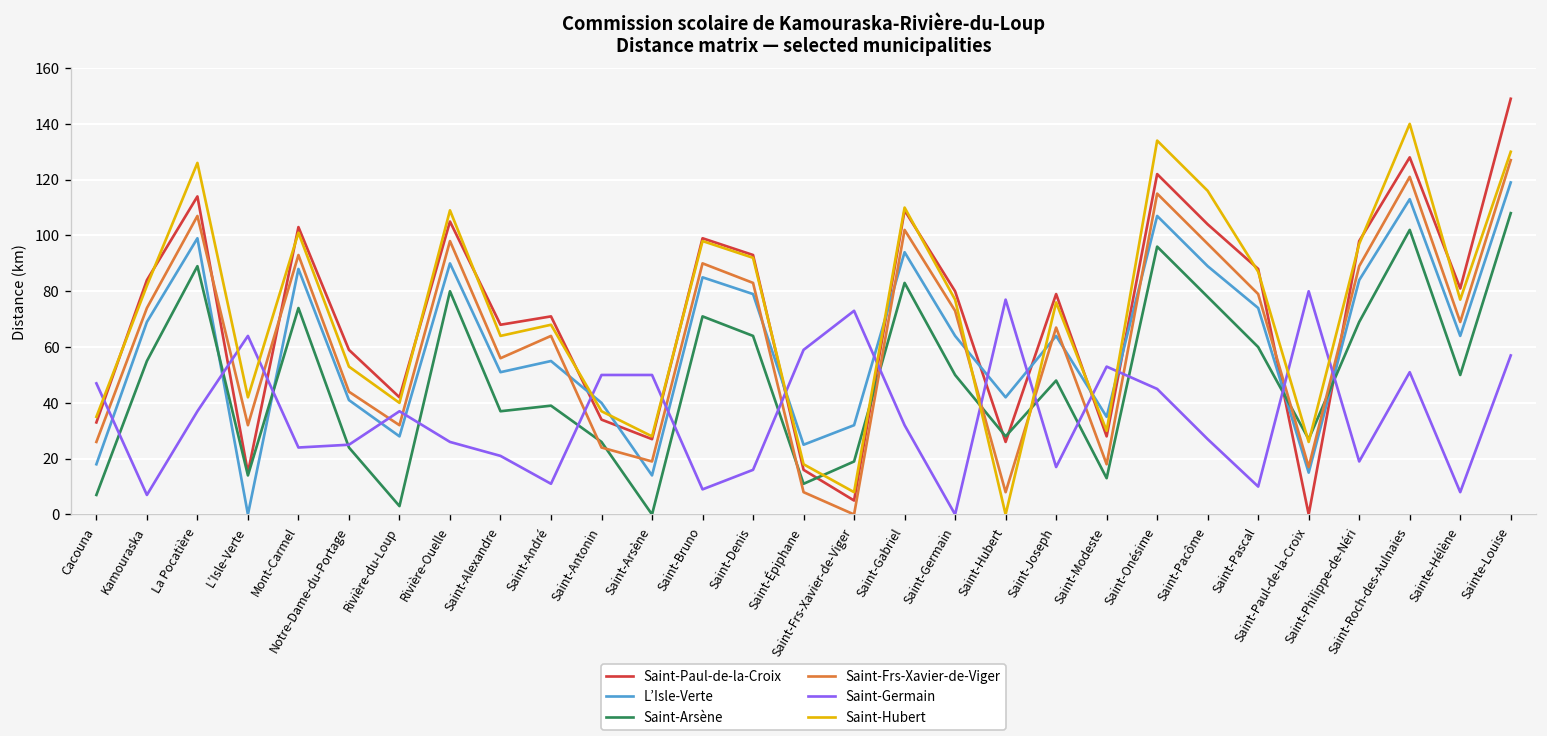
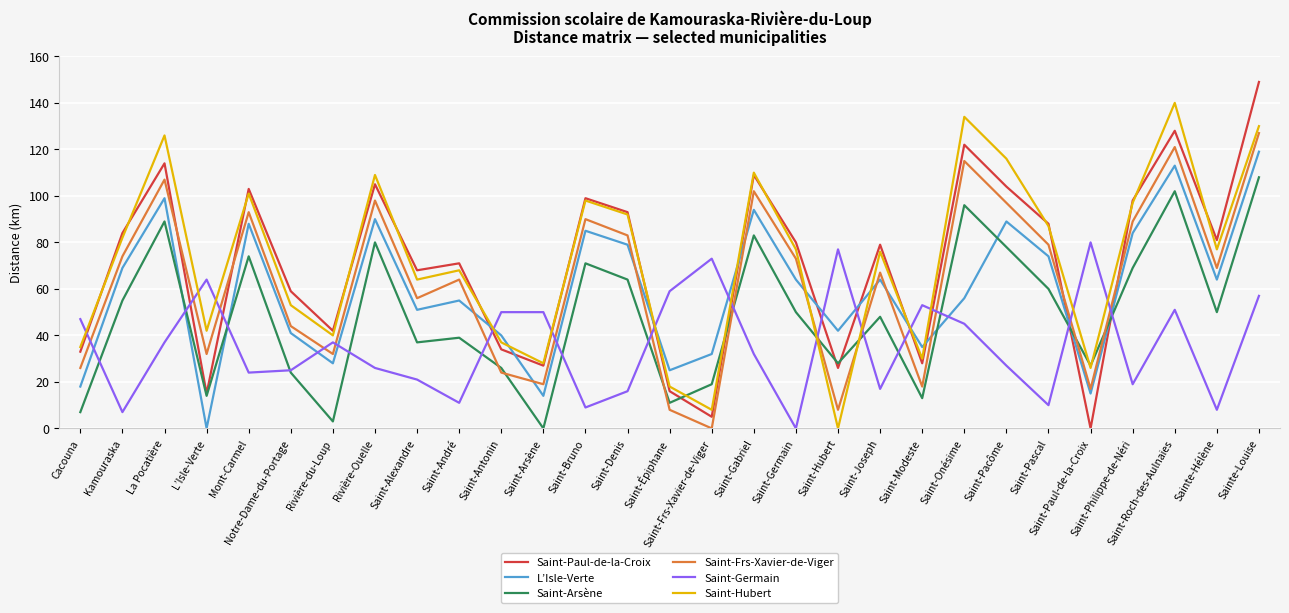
L’Isle-Verte, Saint-Onésime: 107 -> 56
